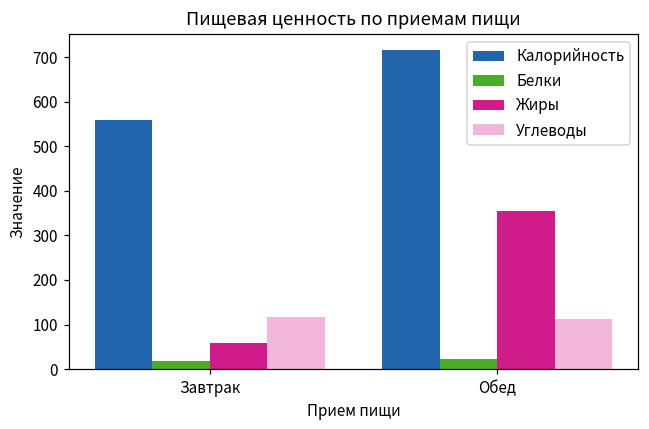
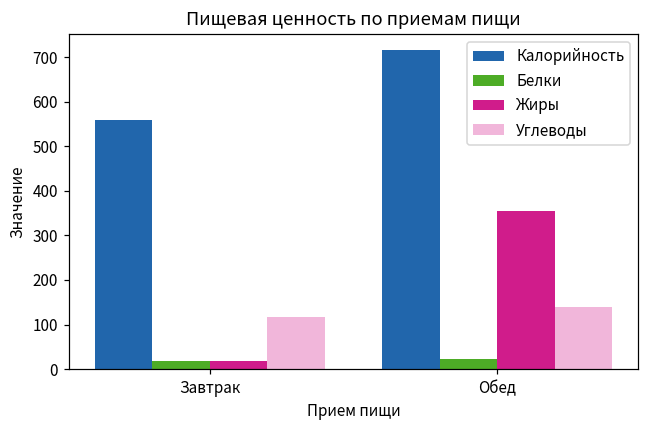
Жиры, Завтрак: 60 -> 20
Углеводы, Обед: 110 -> 140
